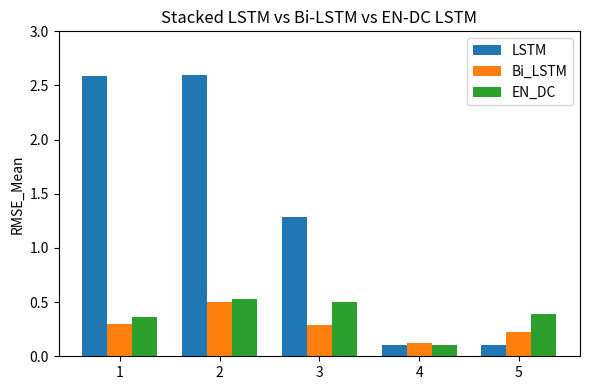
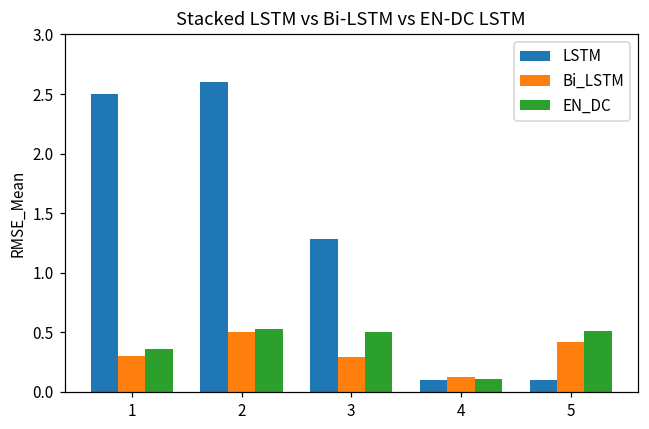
LSTM, 1: 2.58 -> 2.50
Bi_LSTM, 5: 0.23 -> 0.42
EN_DC, 5: 0.39 -> 0.51
